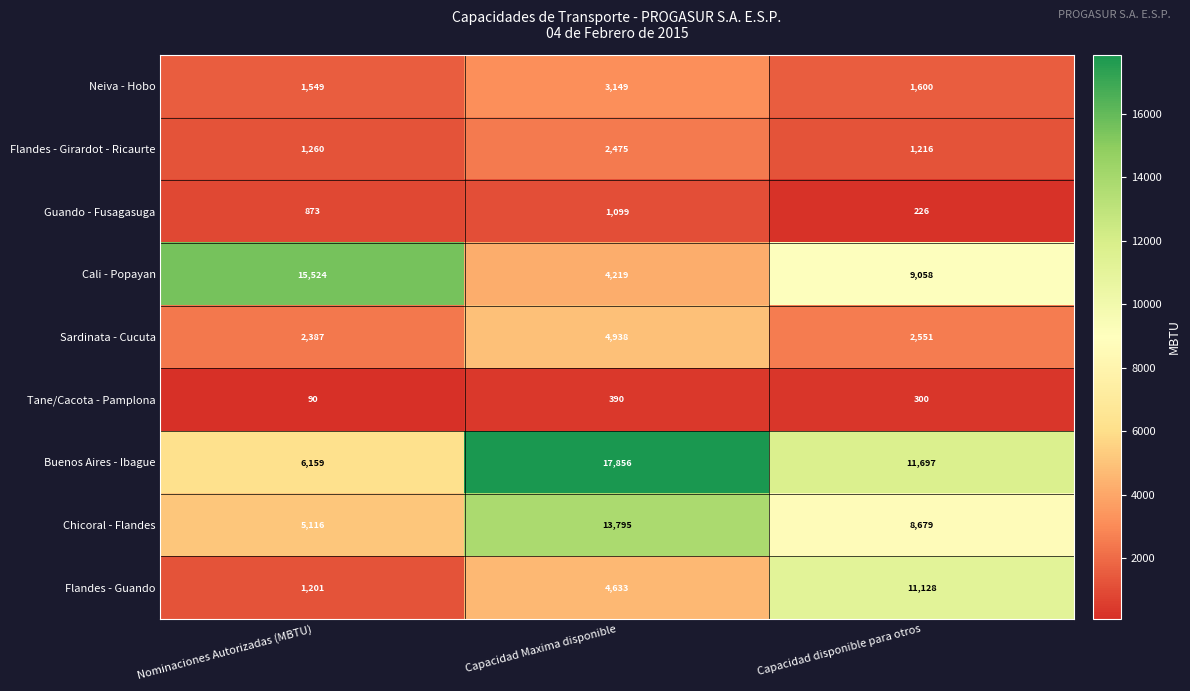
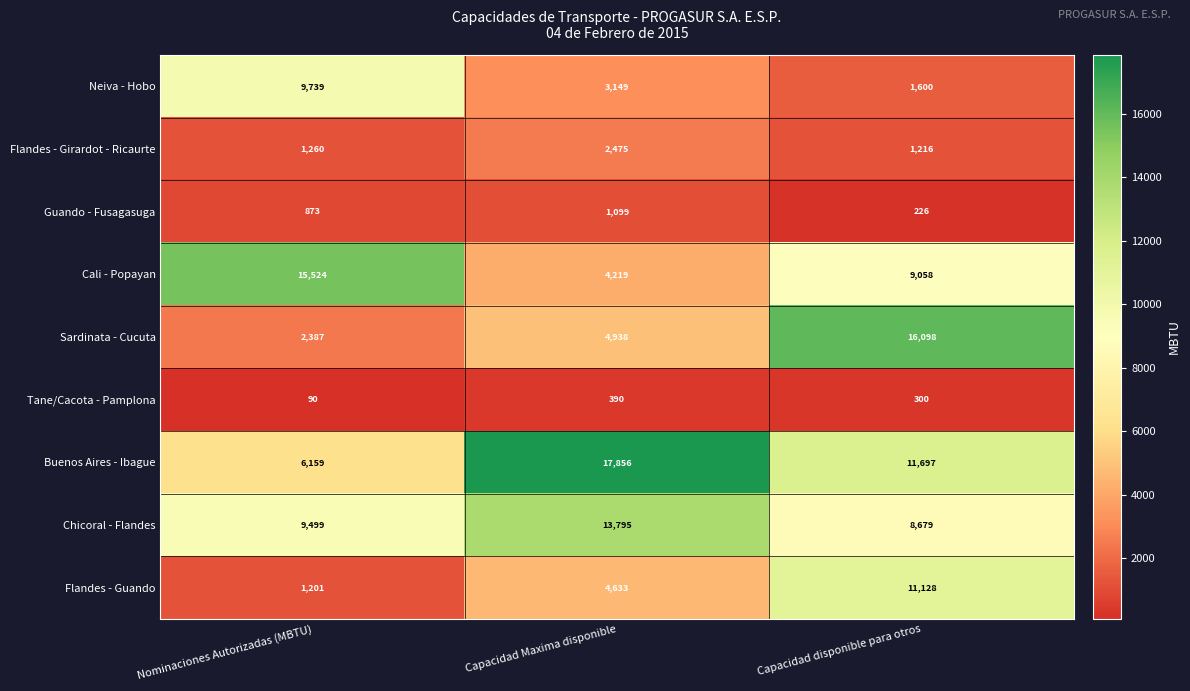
Neiva - Hobo, Nominaciones Autorizadas (MBTU): 1,549 -> 9,739
Sardinata - Cucuta, Capacidad disponible para otros: 2,551 -> 16,098
Chicoral - Flandes, Nominaciones Autorizadas (MBTU): 5,116 -> 9,499
